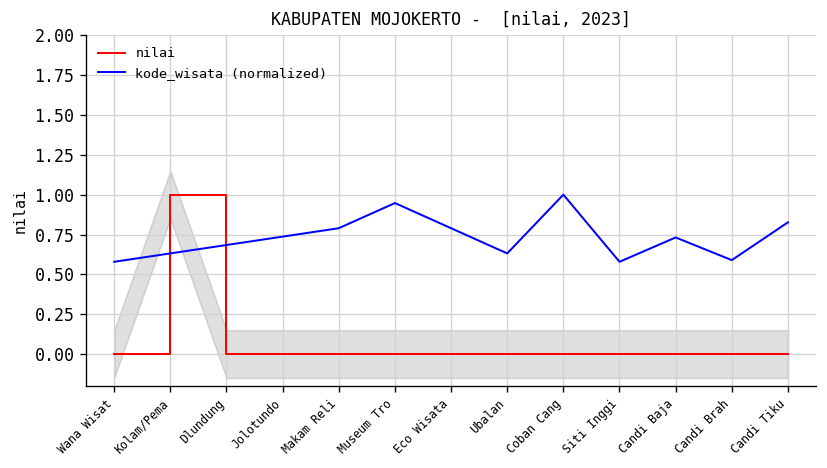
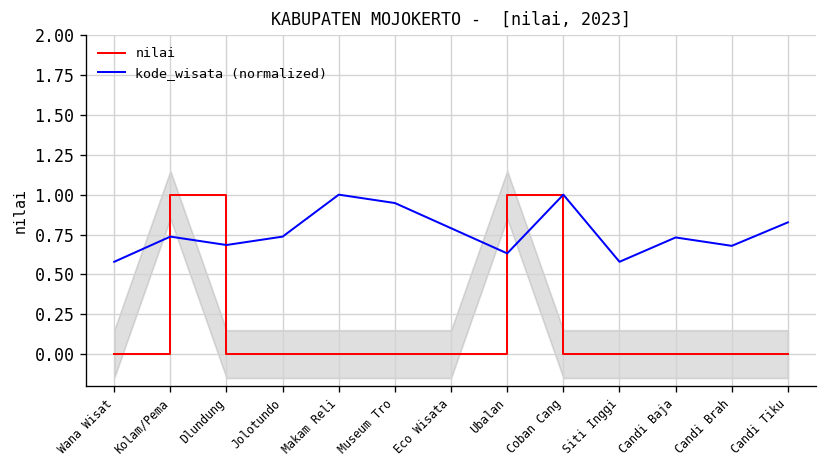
kode_wisata (normalized), Kolam/Pema: 0.63 -> 0.74
kode_wisata (normalized), Makam Reli: 0.79 -> 1.00
nilai, Ubalan: 0 -> 1
kode_wisata (normalized), Candi Brah: 0.59 -> 0.68
